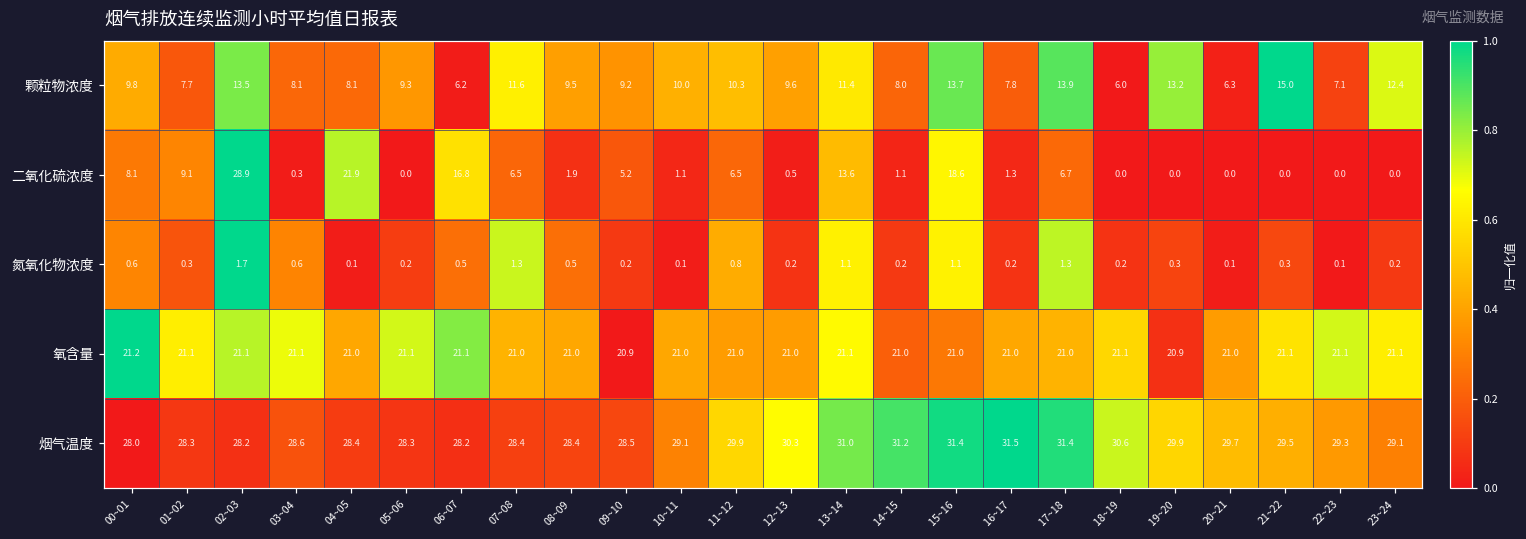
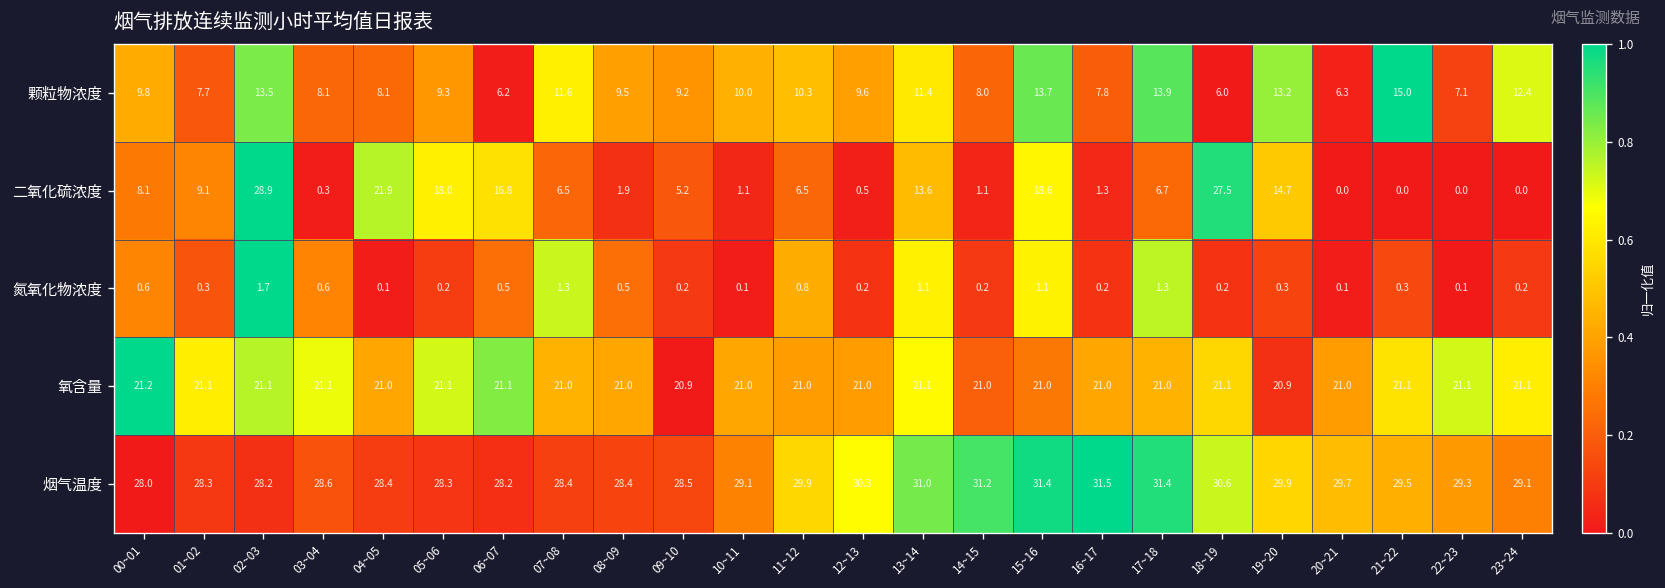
二氧化硫浓度, 05~06: 0.0 -> 18.0
二氧化硫浓度, 18~19: 0.0 -> 27.5
二氧化硫浓度, 19~20: 0.0 -> 14.7
